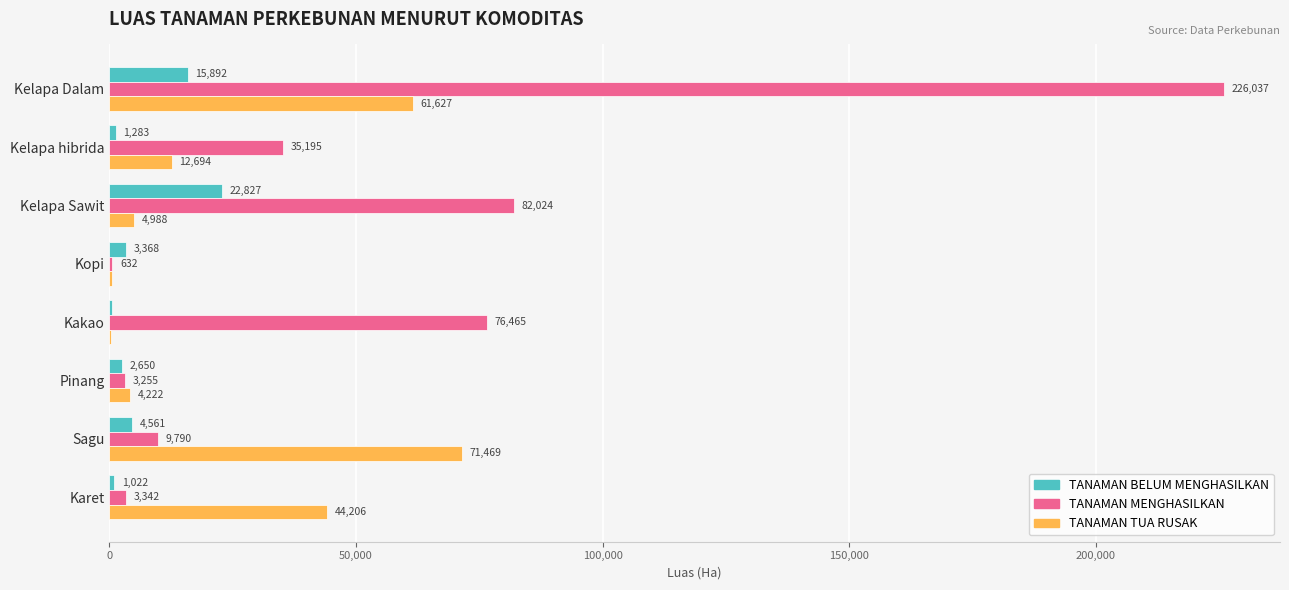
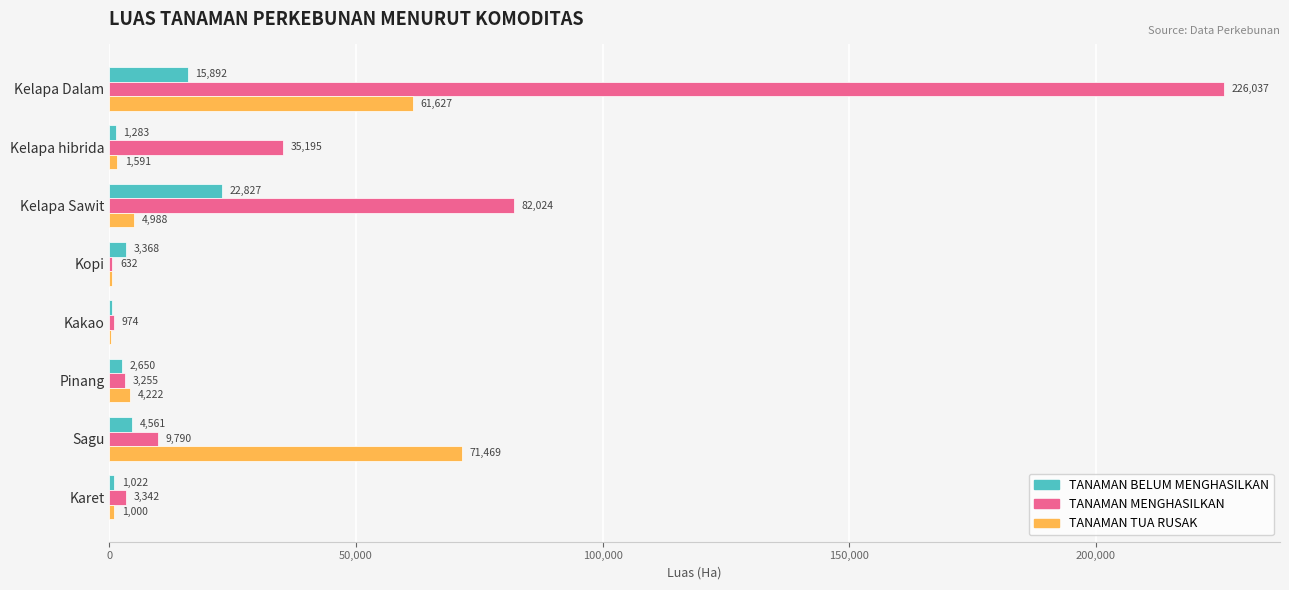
TANAMAN TUA RUSAK, Kelapa hibrida: 12,694 -> 1,591
TANAMAN MENGHASILKAN, Kakao: 76,465 -> 974
TANAMAN TUA RUSAK, Karet: 44,206 -> 1,000
